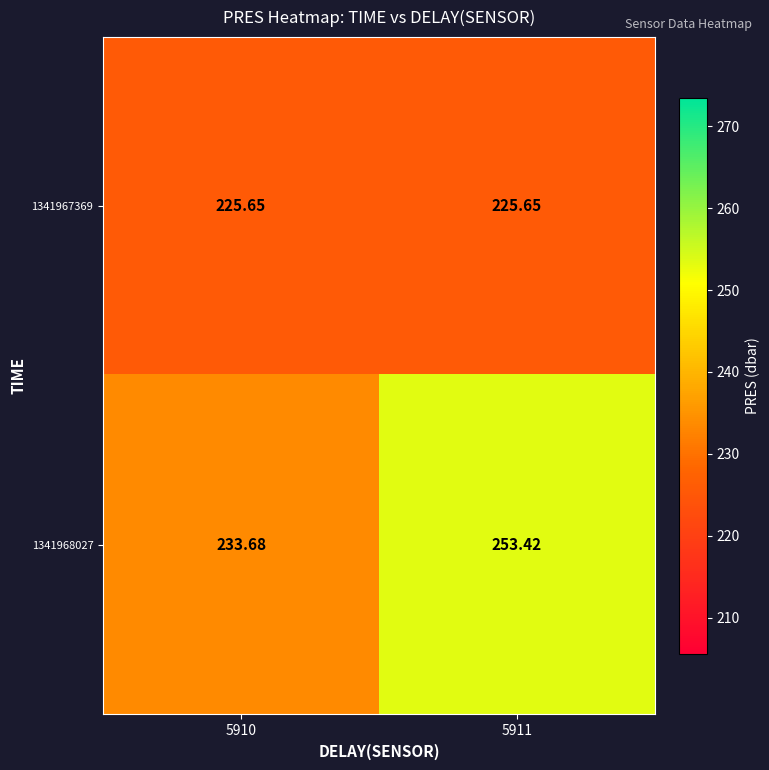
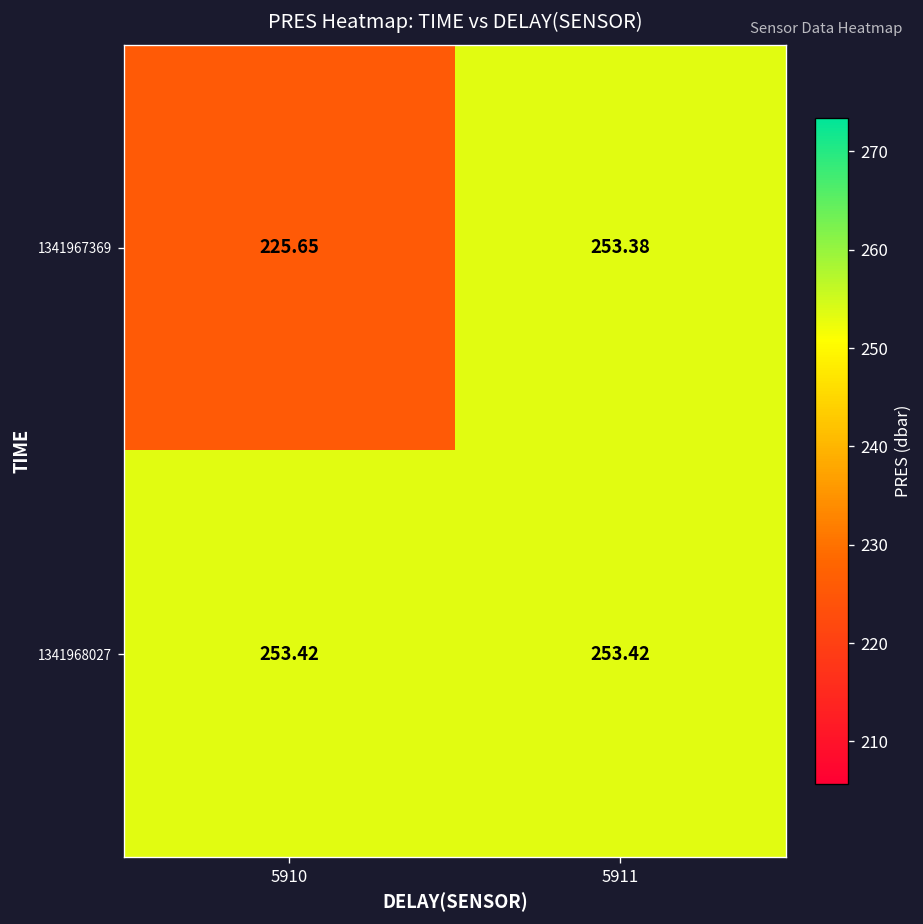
1341967369, 5911: 225.65 -> 253.38
1341968027, 5910: 233.68 -> 253.42
